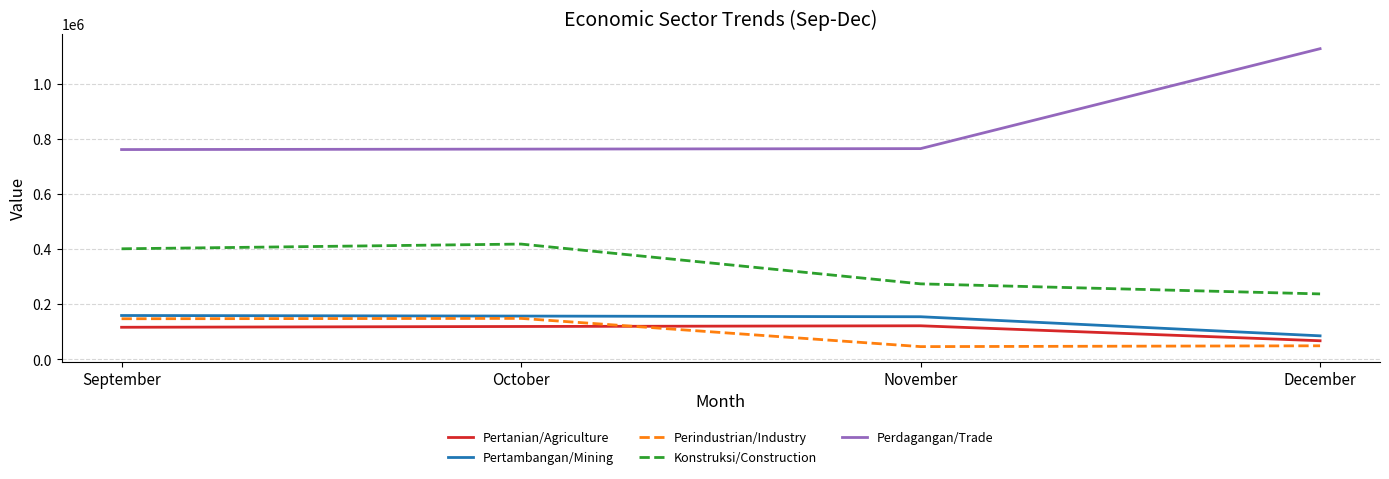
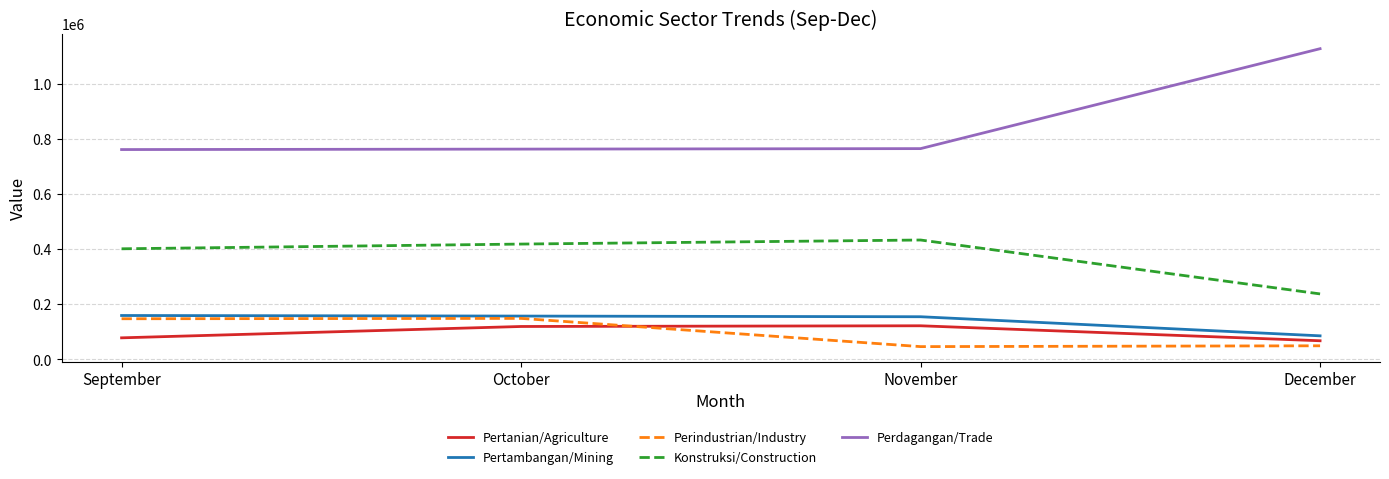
Pertanian/Agriculture, September: 120000 -> 80000
Konstruksi/Construction, November: 270000 -> 430000
